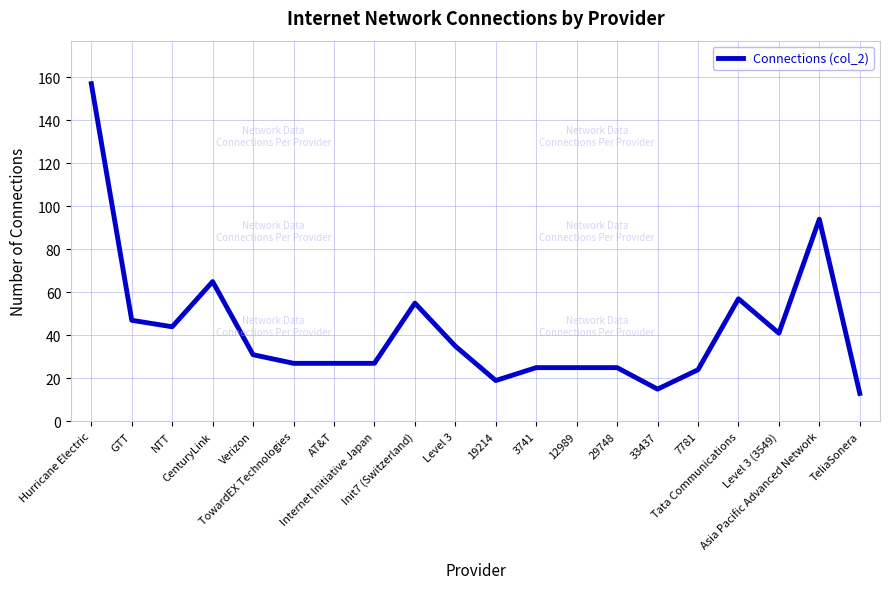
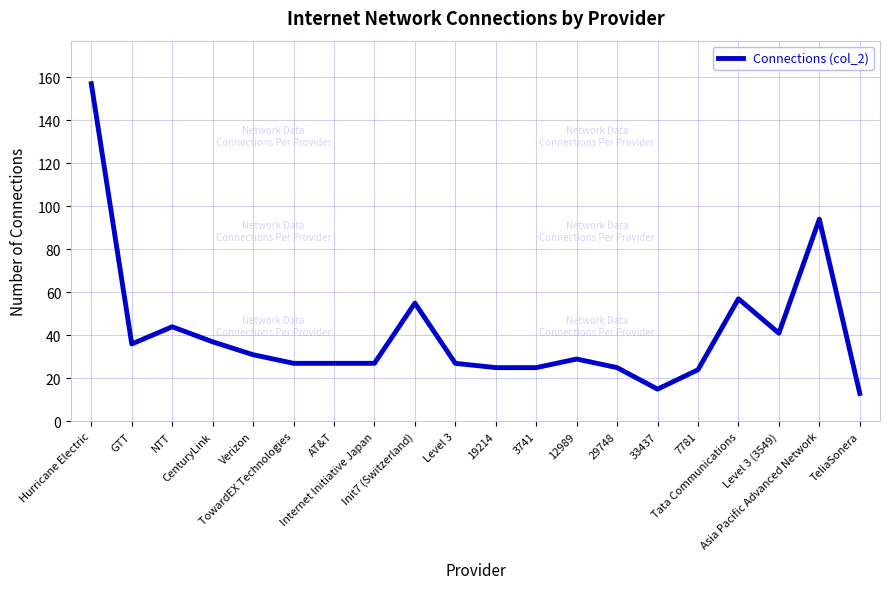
GTT: 47 -> 36
CenturyLink: 65 -> 37
Level 3: 35 -> 27
19214: 19 -> 25
12989: 25 -> 29
